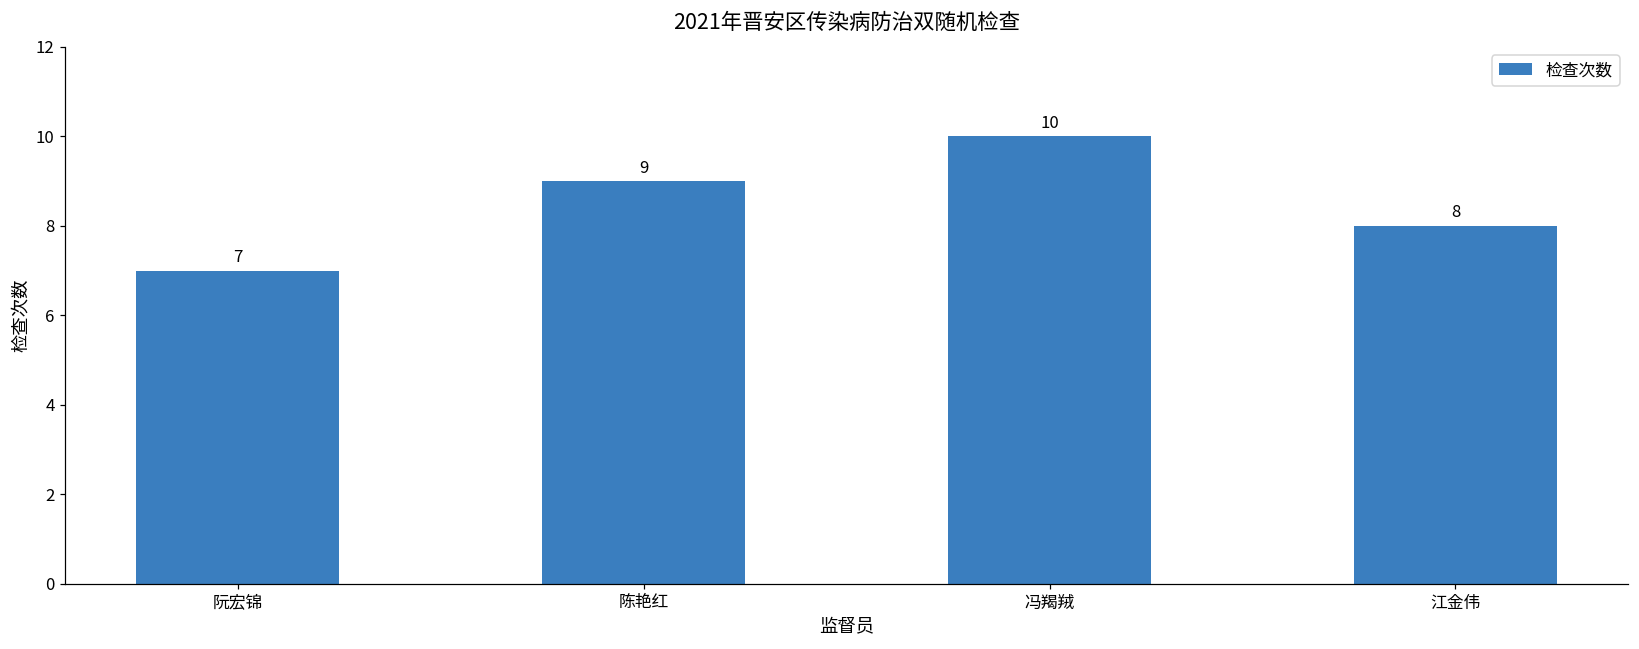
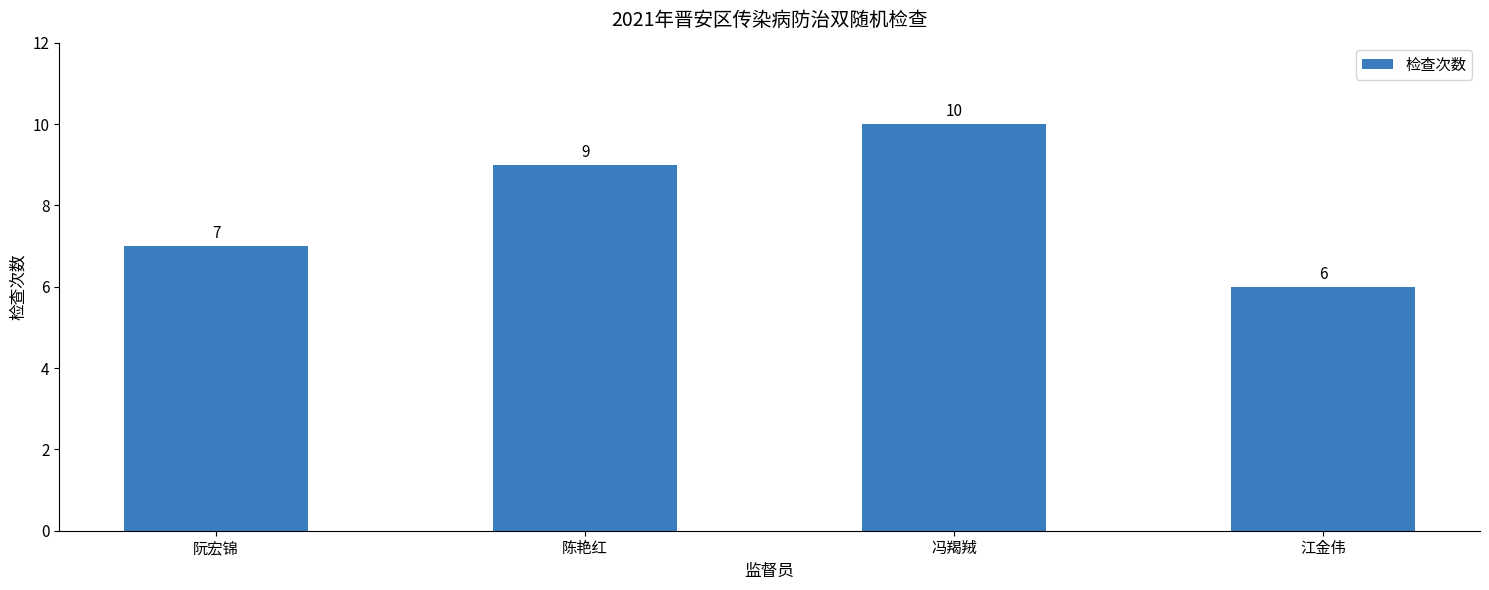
江金伟: 8 -> 6
